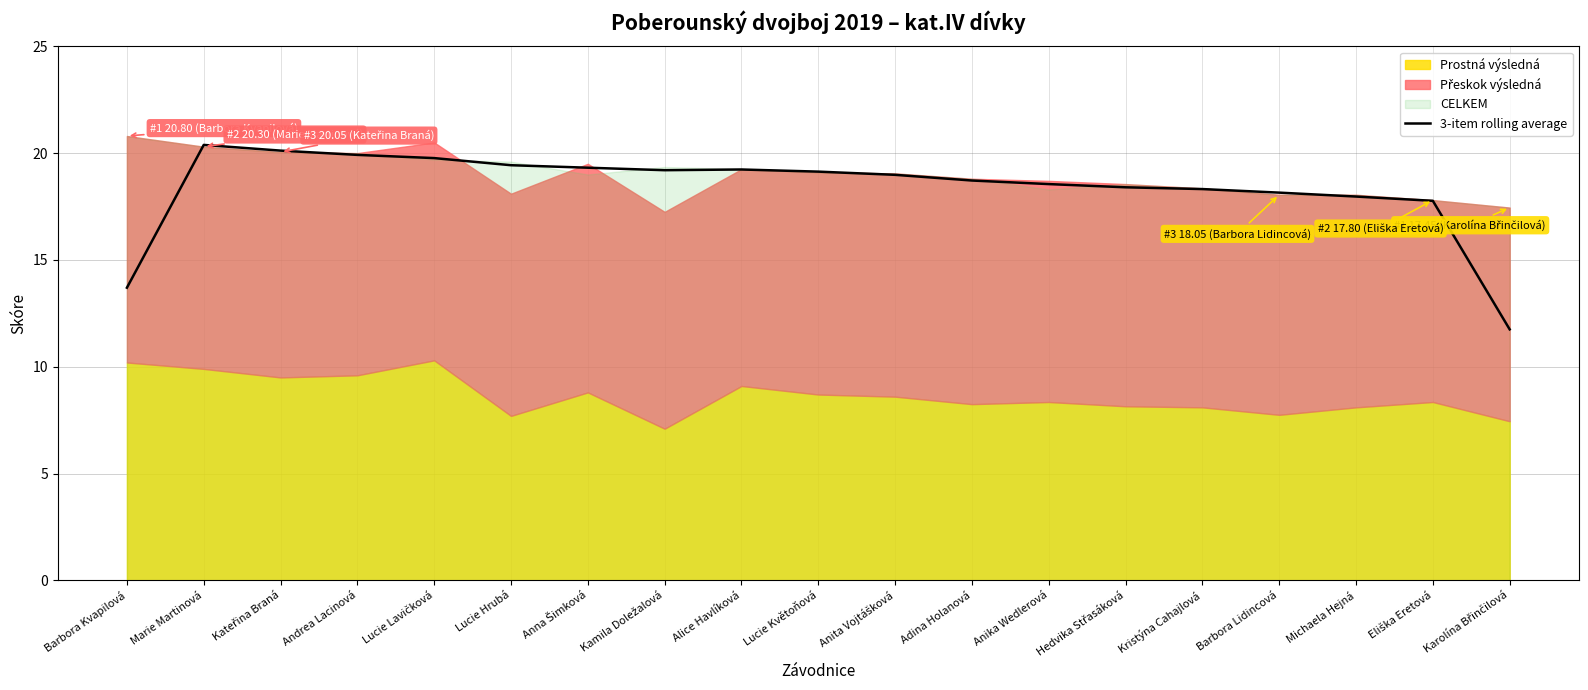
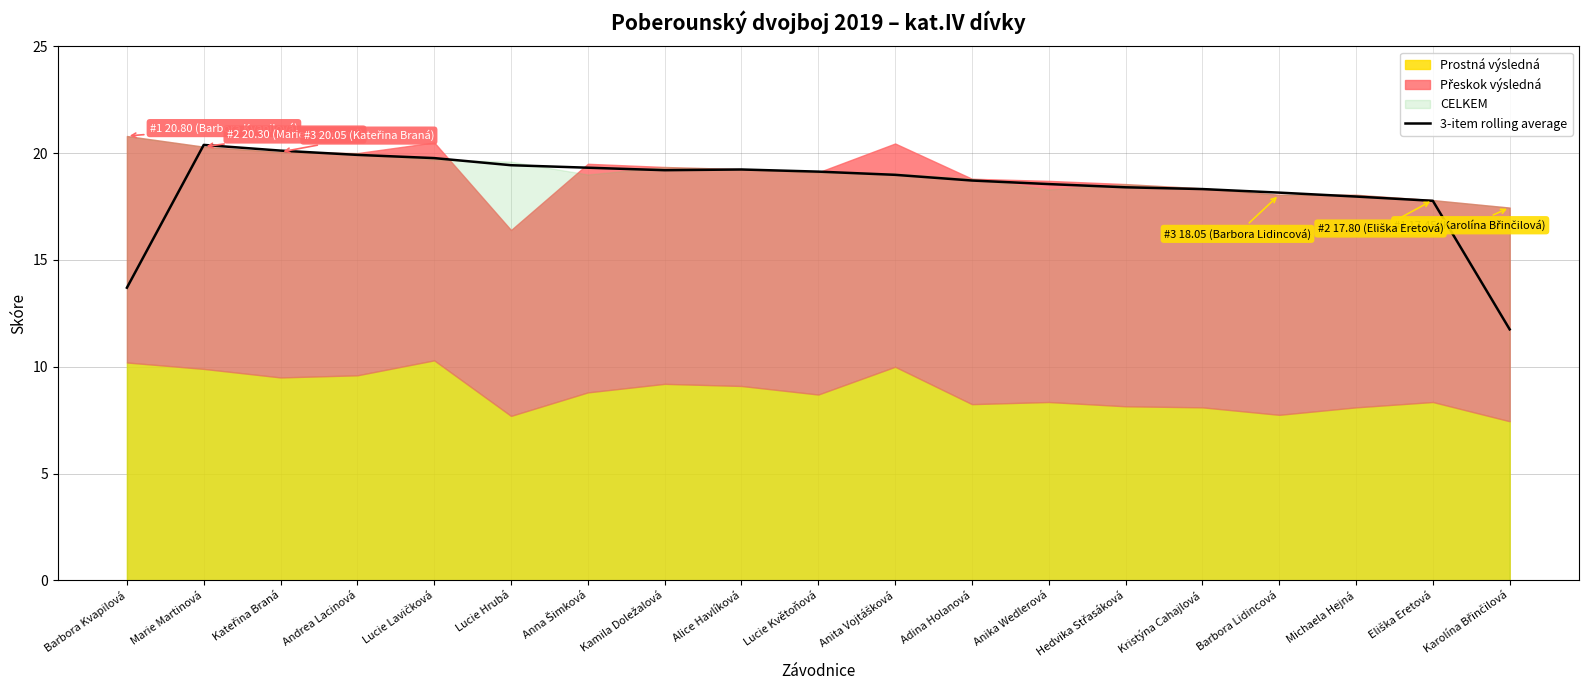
Přeskok výsledná, Lucie Hrubá: 10.4 -> 8.7
Prostná výsledná, Kamila Doležalová: 7.1 -> 9.2
Prostná výsledná, Anita Vojtášková: 8.6 -> 10.0
